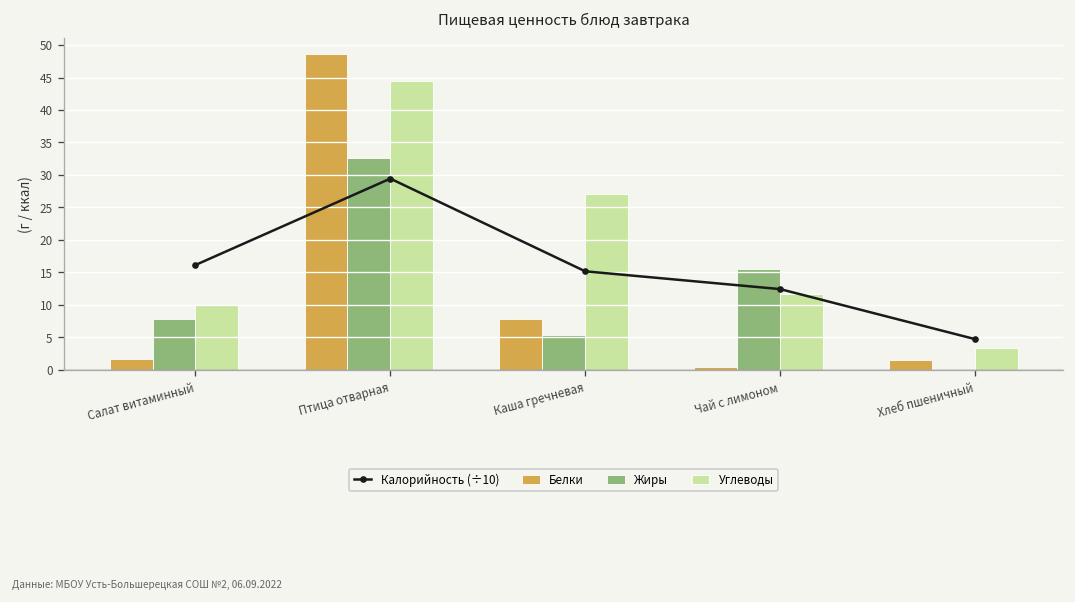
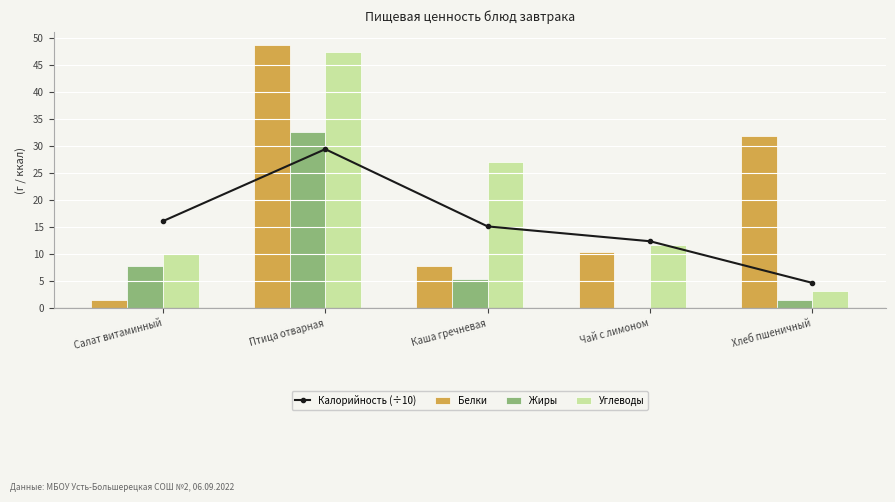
Углеводы, Птица отварная: 44 -> 47
Белки, Чай с лимоном: 0 -> 10
Жиры, Чай с лимоном: 16 -> 0
Белки, Хлеб пшеничный: 2 -> 32
Жиры, Хлеб пшеничный: 0 -> 2
